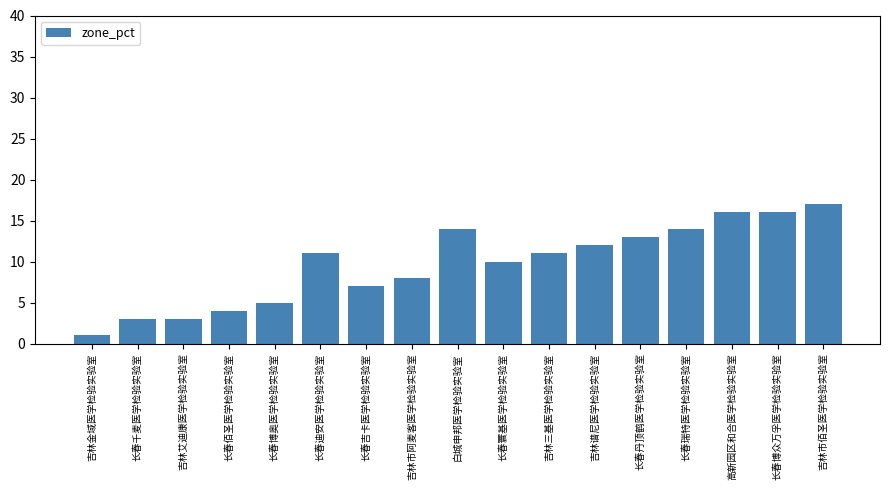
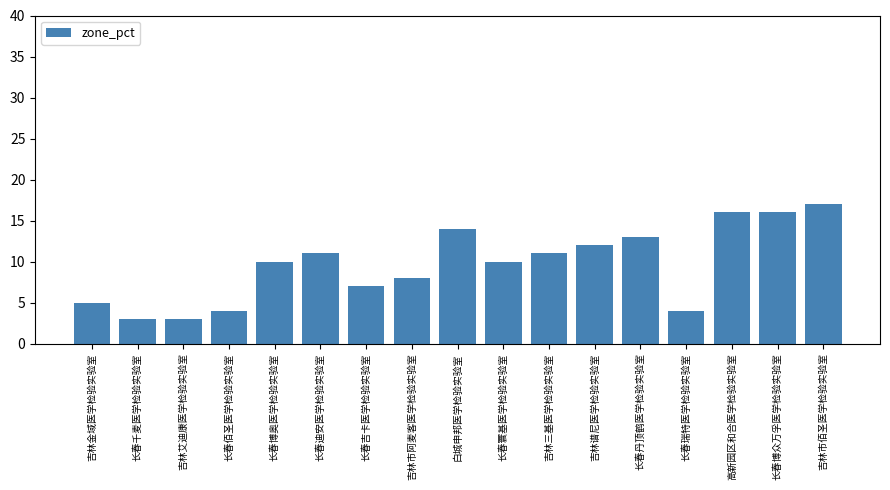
吉林金域医学检验实验室: 1 -> 5
长春博奥医学检验实验室: 5 -> 10
长春瑞特医学检验实验室: 14 -> 4
